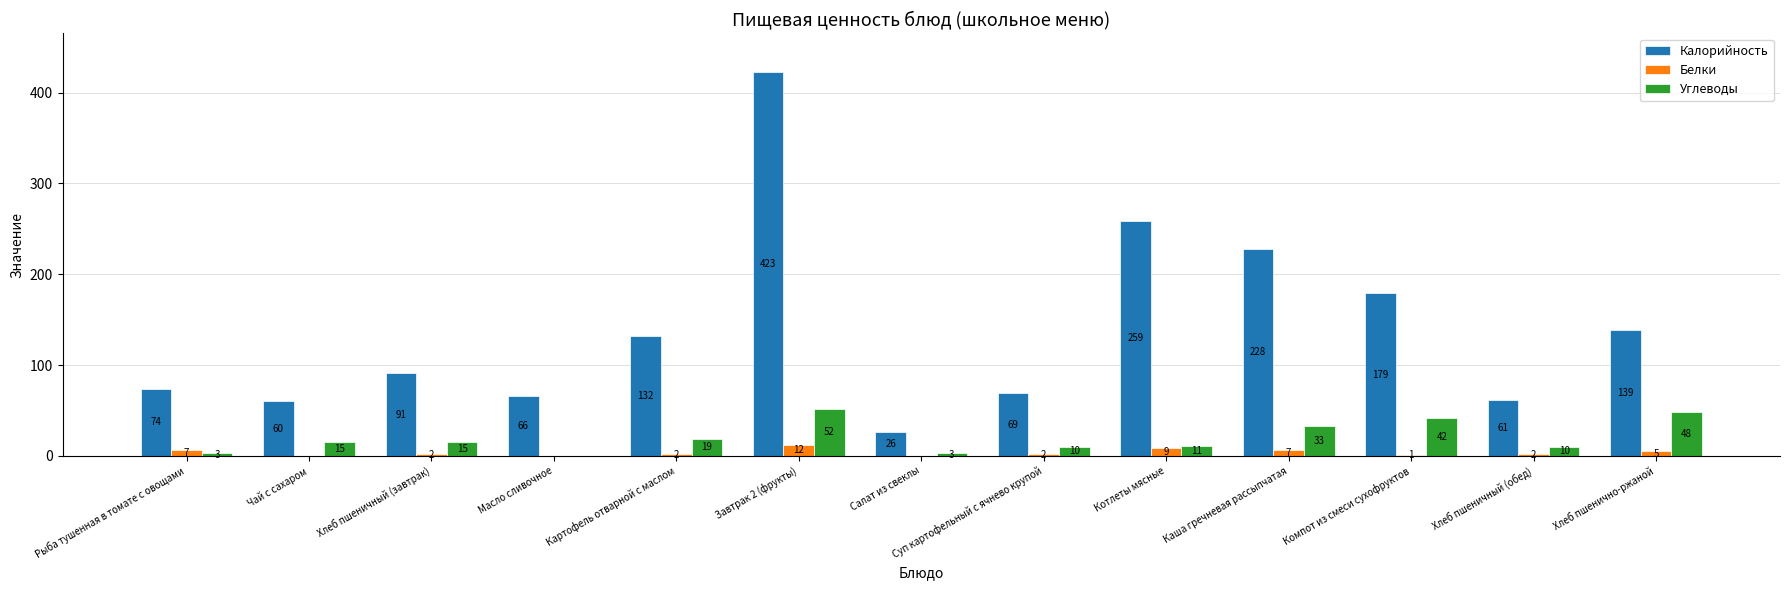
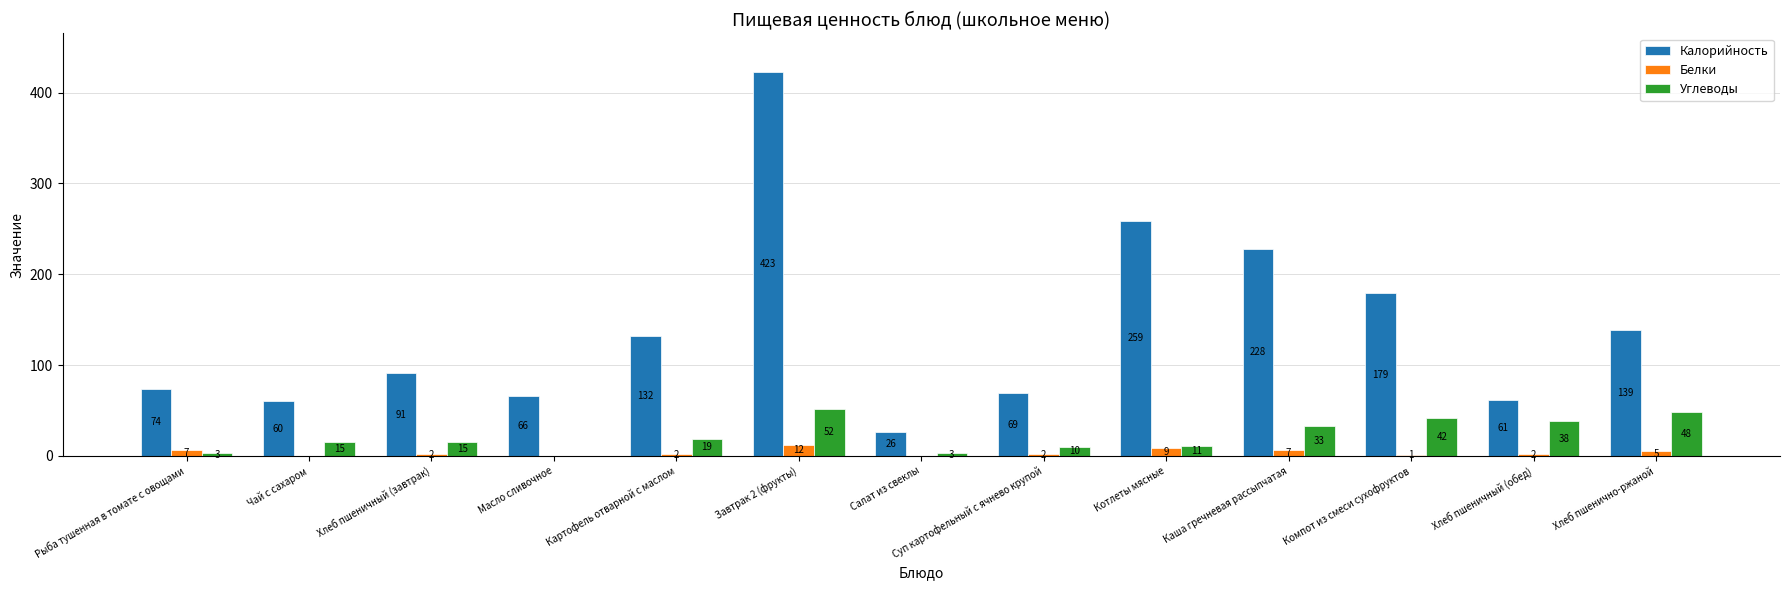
Углеводы, Хлеб пшеничный (обед): 10 -> 38
